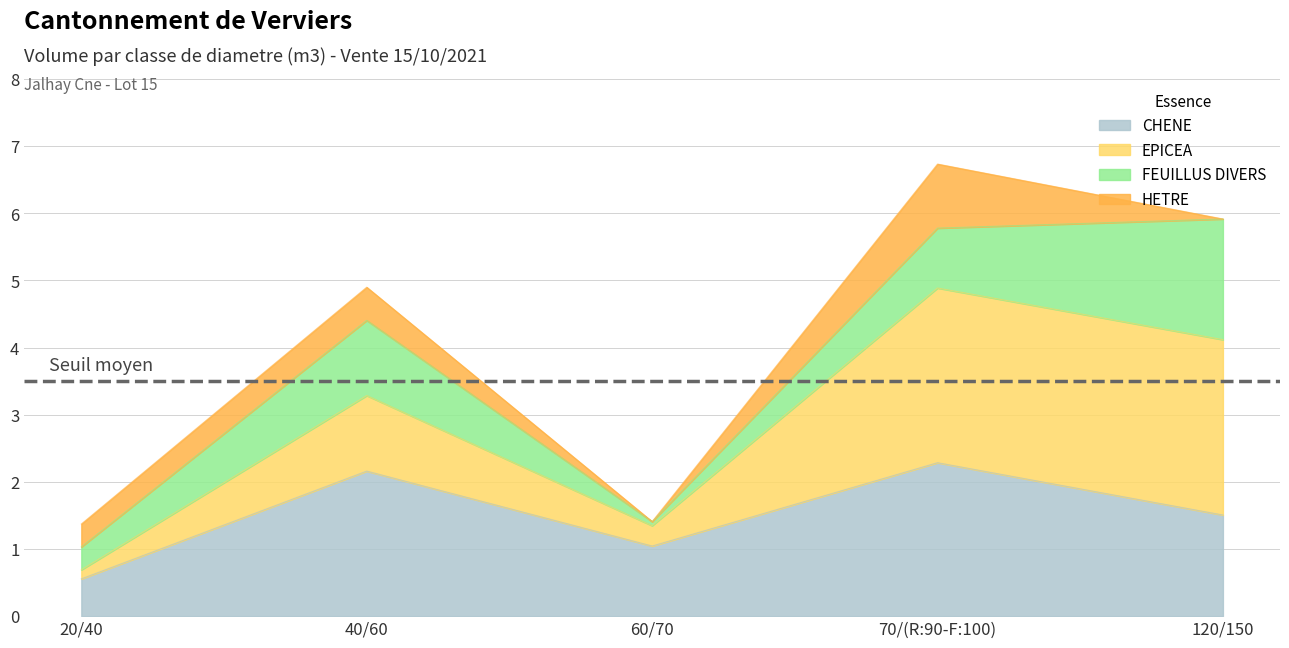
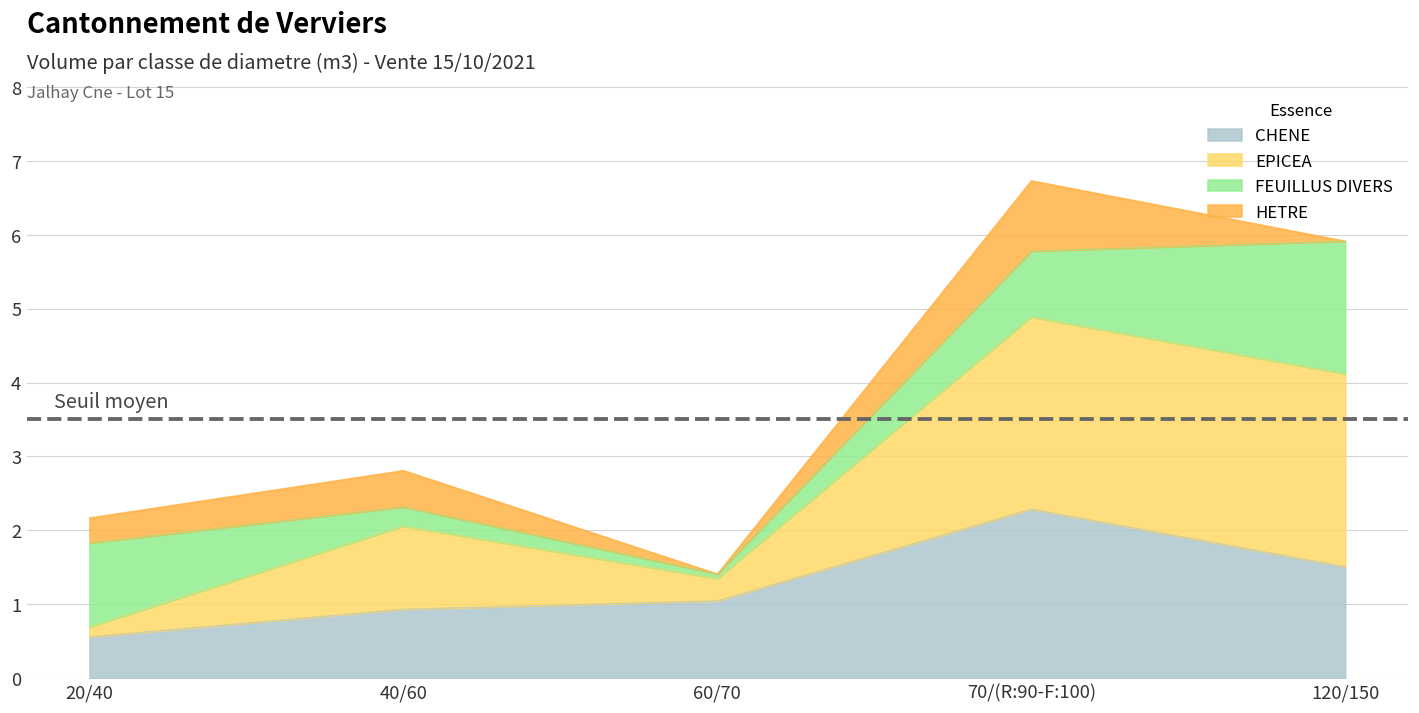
FEUILLUS DIVERS, 20/40: 0.3 -> 1.1
CHENE, 40/60: 2.2 -> 0.9
FEUILLUS DIVERS, 40/60: 1.1 -> 0.3
